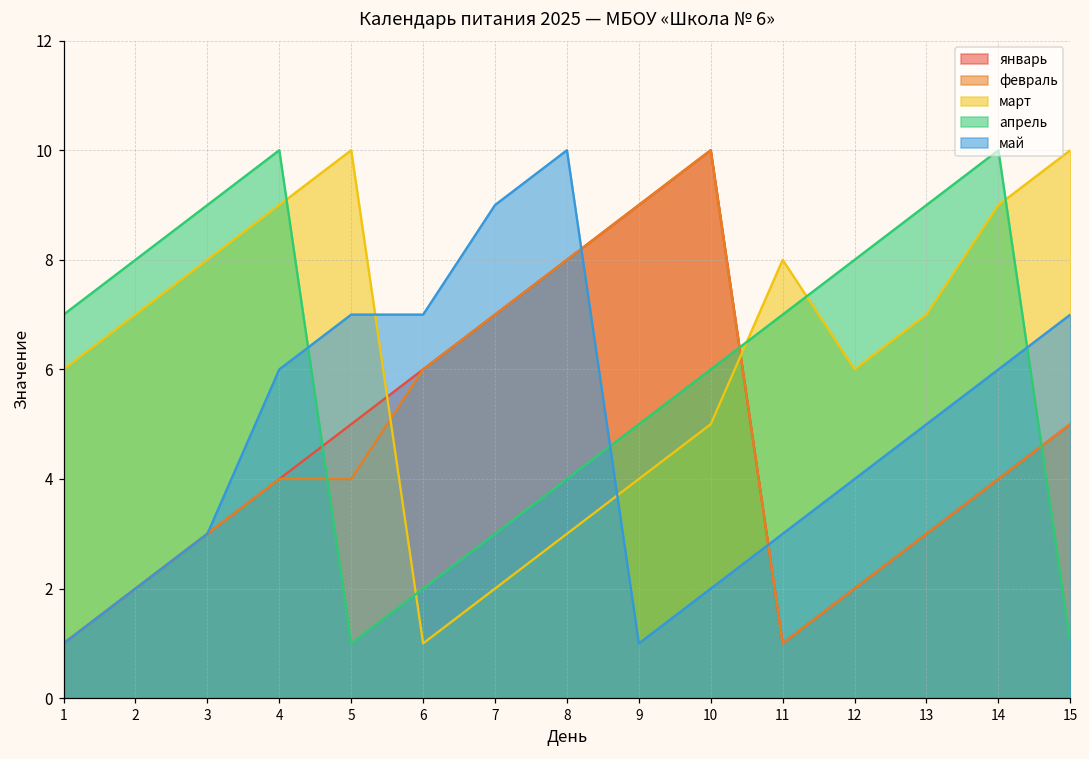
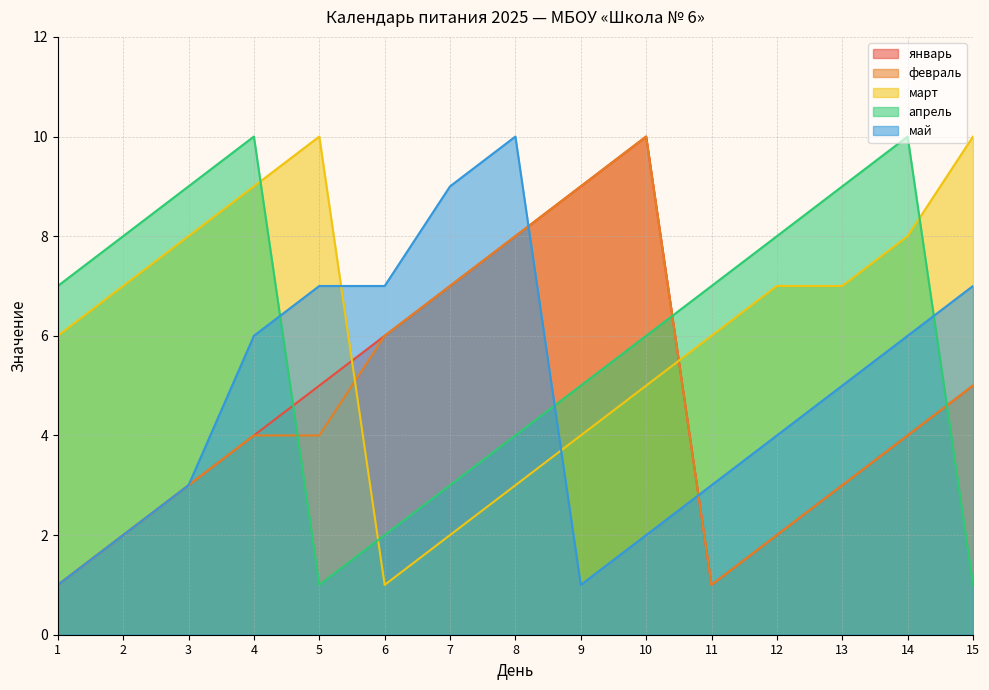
март, 11: 8 -> 6
март, 12: 6 -> 7
март, 14: 9 -> 8
